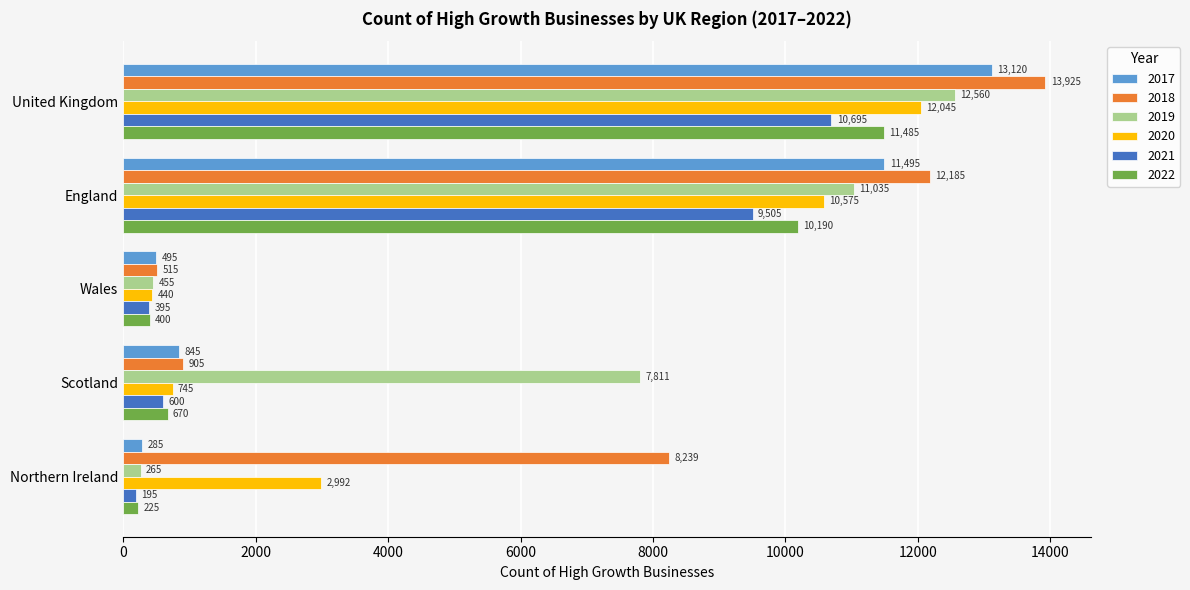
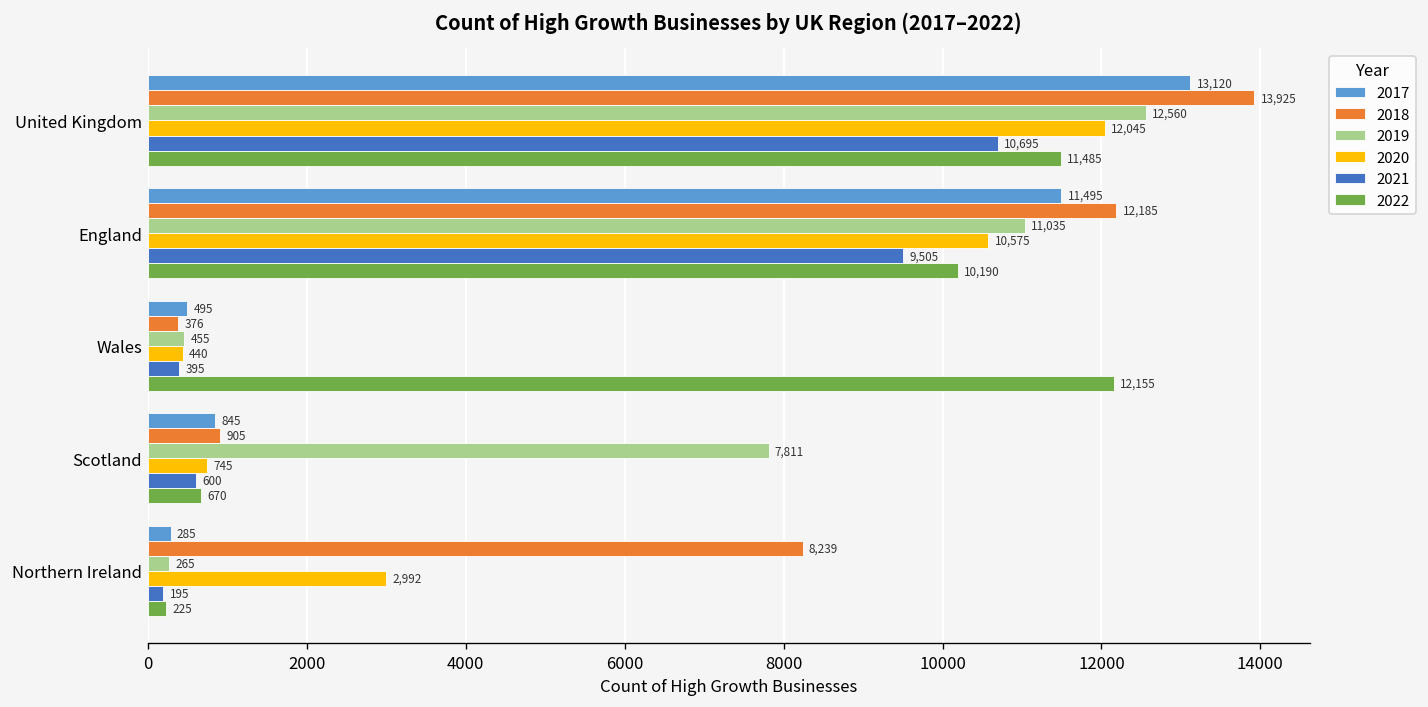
2018, Wales: 515 -> 376
2022, Wales: 400 -> 12,155
